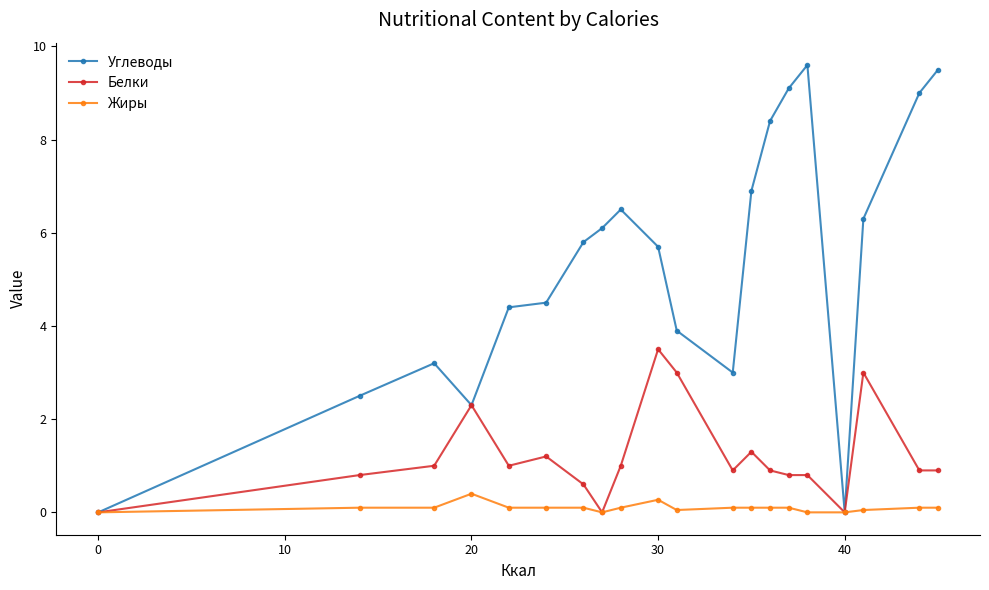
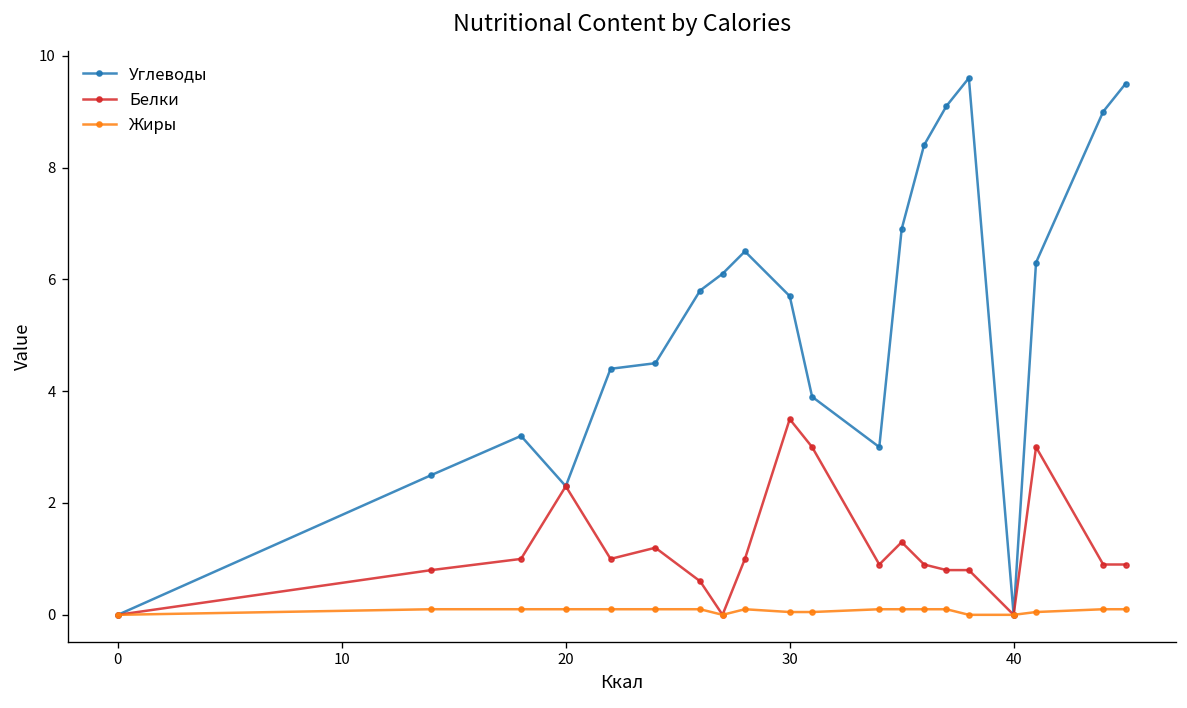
Жиры, 20: 0.4 -> 0.1
Жиры, 30: 0.3 -> 0.1
